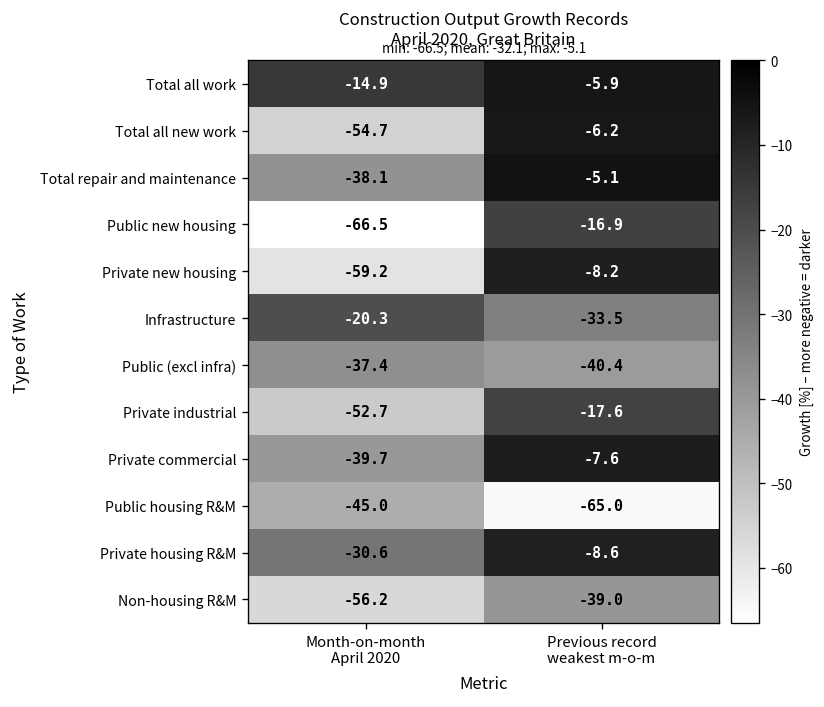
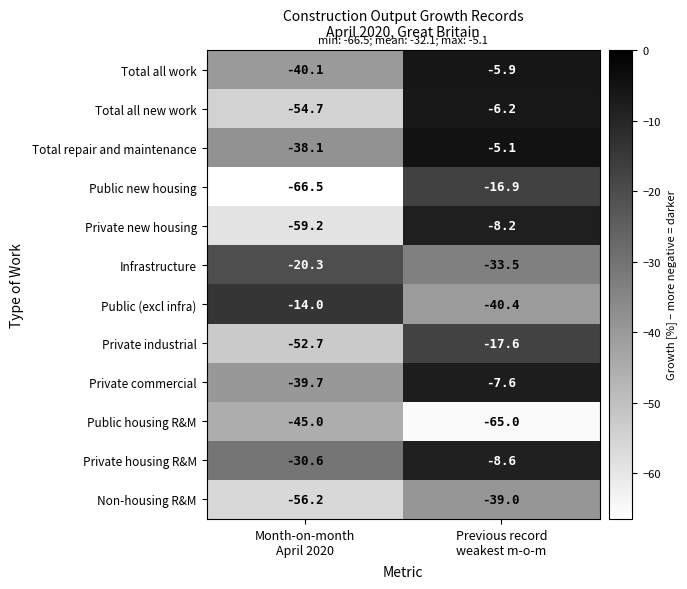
Total all work, Month-on-month April 2020: -14.9 -> -40.1
Public (excl infra), Month-on-month April 2020: -37.4 -> -14.0
